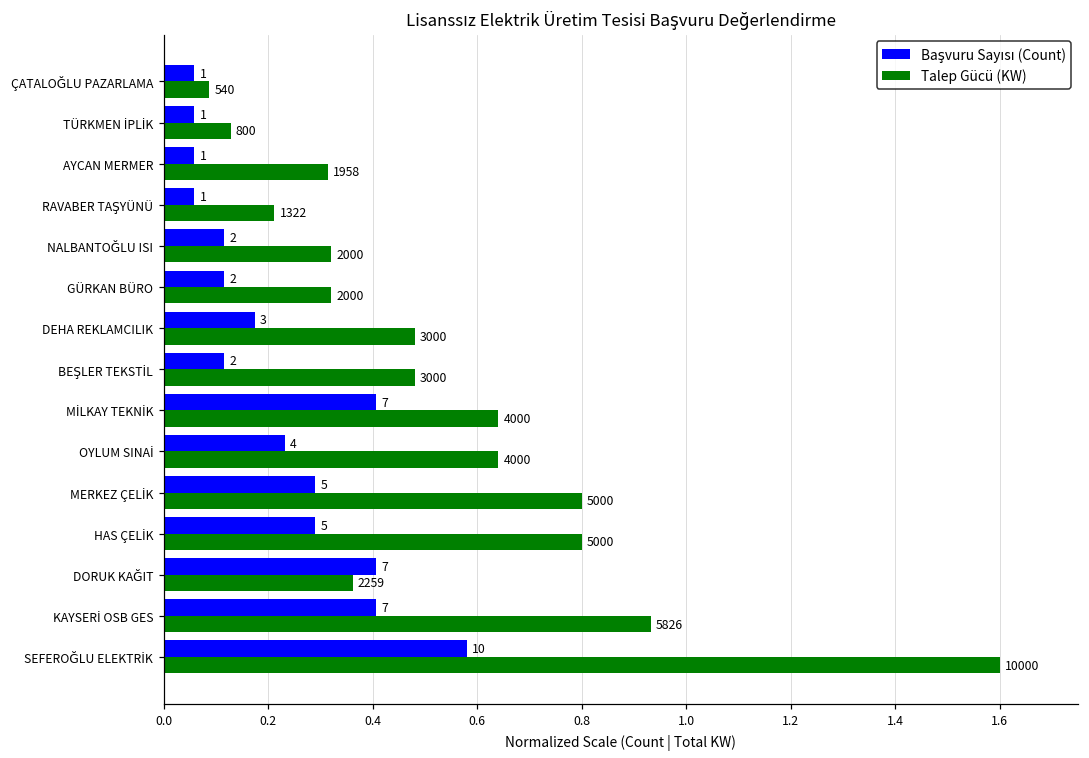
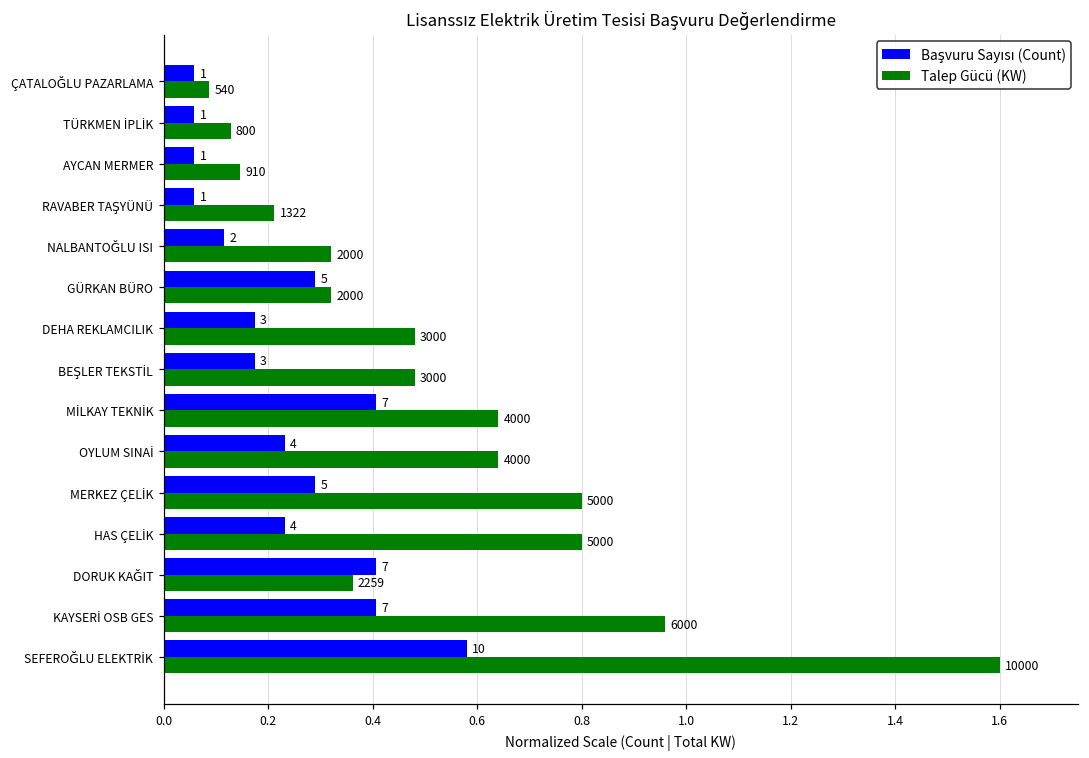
Talep Gücü (KW), AYCAN MERMER: 1958 -> 910
Başvuru Sayısı (Count), GÜRKAN BÜRO: 2 -> 5
Başvuru Sayısı (Count), BEŞLER TEKSTİL: 2 -> 3
Başvuru Sayısı (Count), HAS ÇELİK: 5 -> 4
Talep Gücü (KW), KAYSERİ OSB GES: 5826 -> 6000
